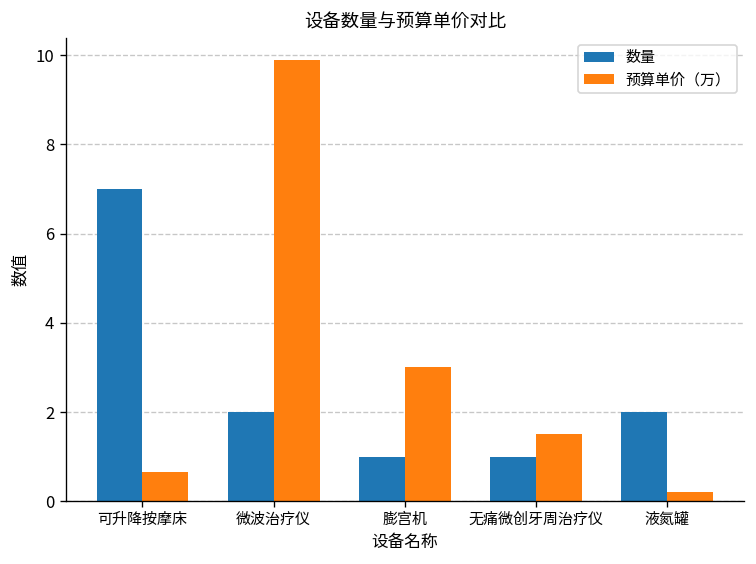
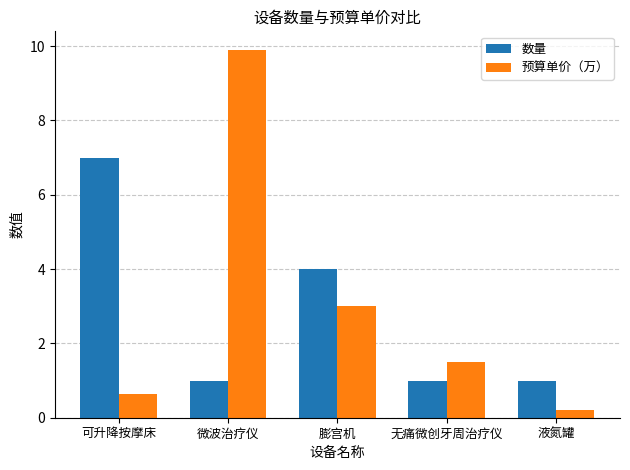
数量, 微波治疗仪: 2 -> 1
数量, 膨宫机: 1 -> 4
数量, 液氮罐: 2 -> 1
